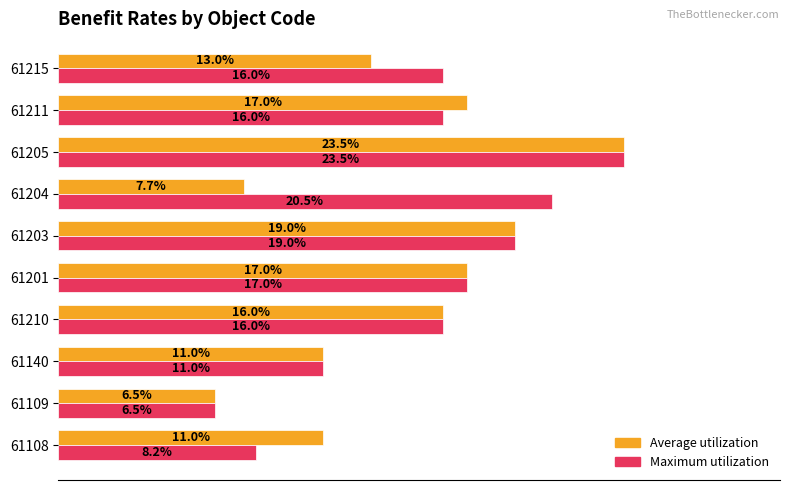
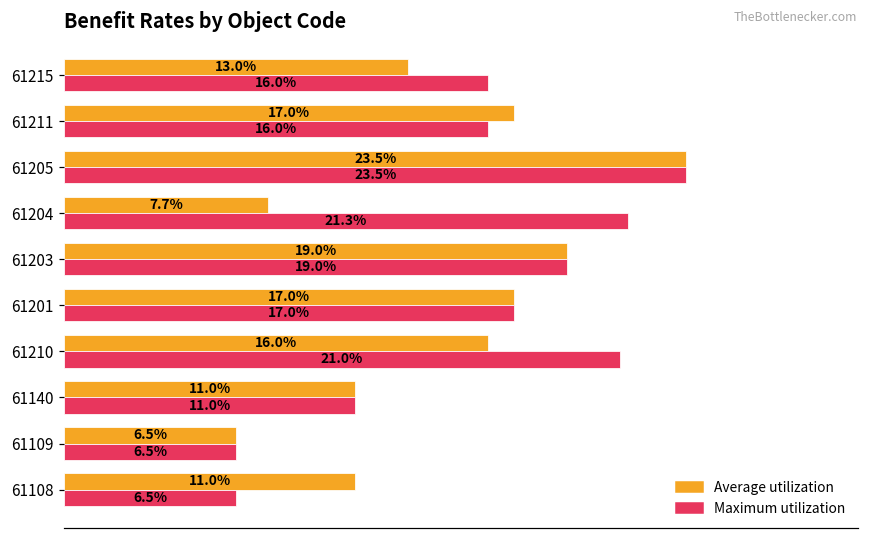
Maximum utilization, 61204: 20.5% -> 21.3%
Maximum utilization, 61210: 16.0% -> 21.0%
Maximum utilization, 61108: 8.2% -> 6.5%
